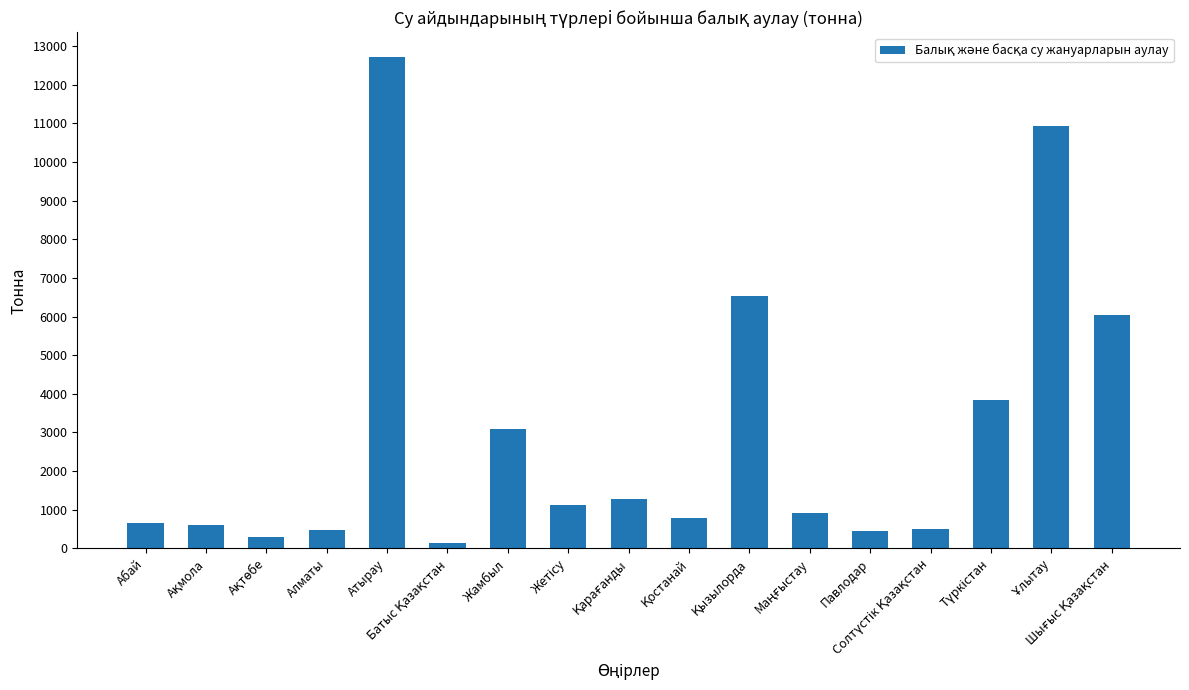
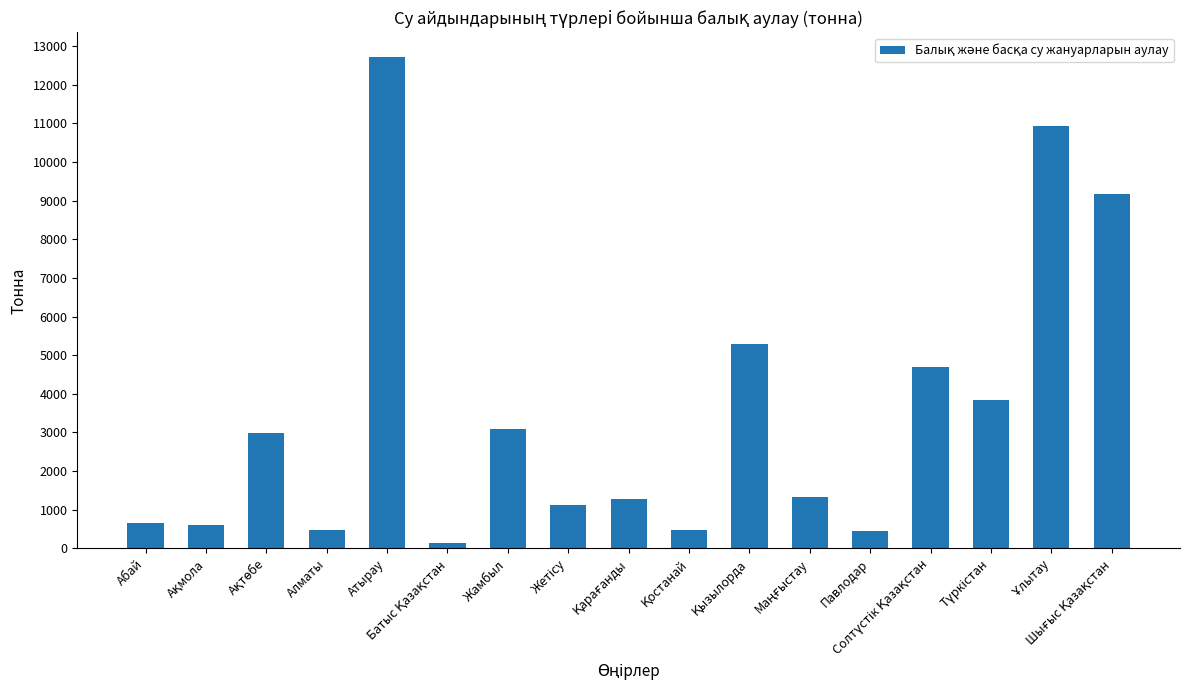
Ақтөбе: 300 -> 3000
Қостанай: 800 -> 500
Қызылорда: 6500 -> 5300
Маңғыстау: 900 -> 1300
Солтүстік Қазақстан: 500 -> 4700
Шығыс Қазақстан: 6000 -> 9200
